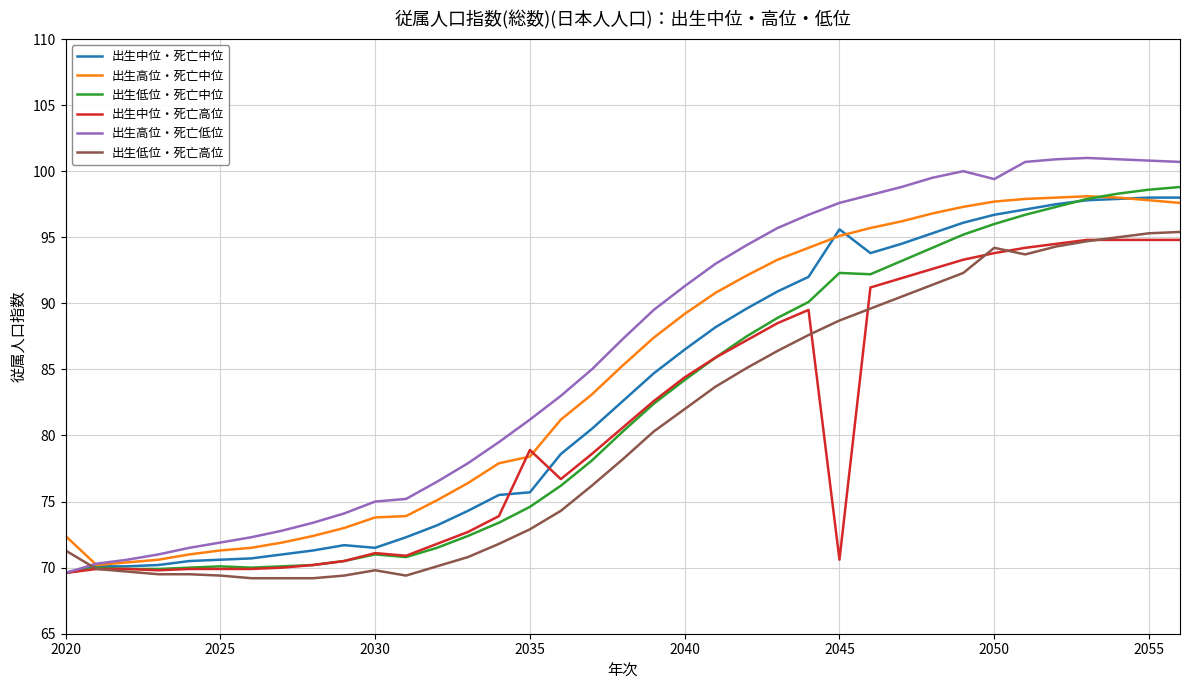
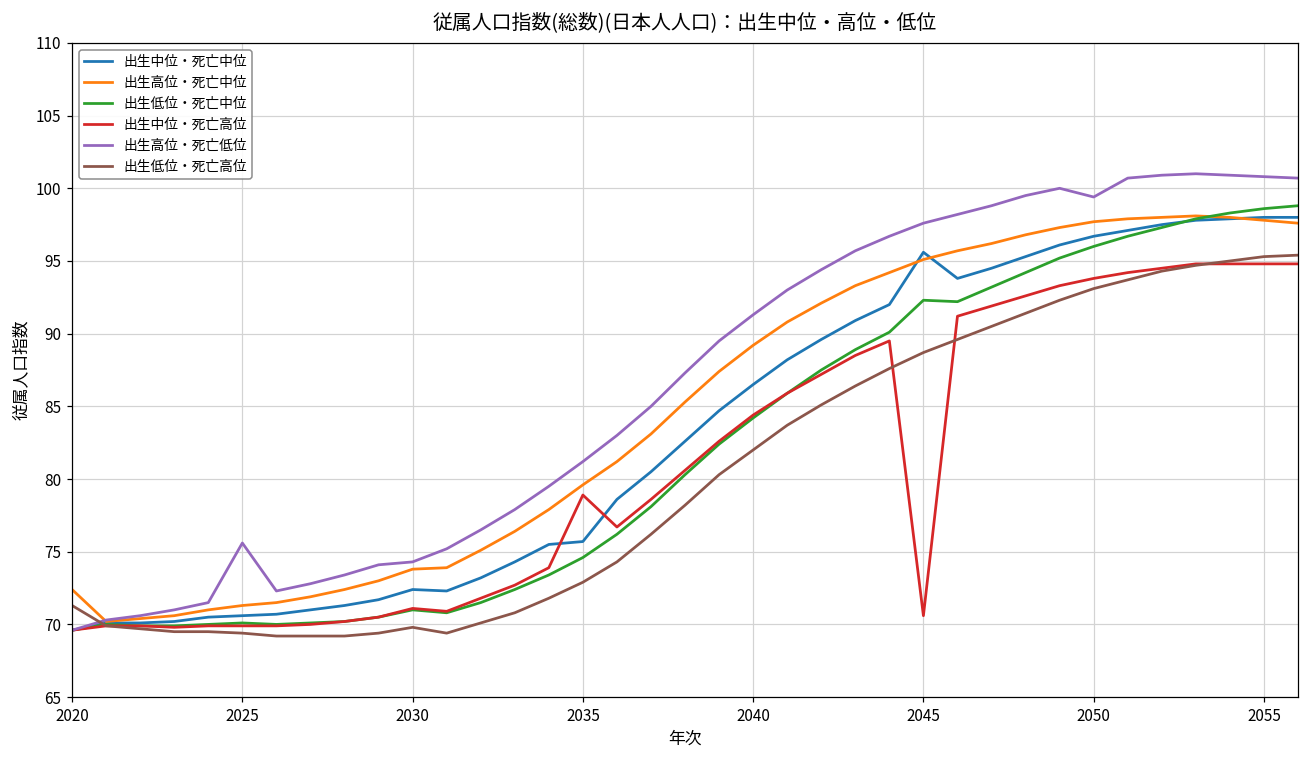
出生高位・死亡低位, 2025: 71.9 -> 75.6
出生中位・死亡中位, 2030: 71.5 -> 72.4
出生高位・死亡低位, 2030: 75.0 -> 74.3
出生高位・死亡中位, 2035: 78.4 -> 79.6
出生低位・死亡高位, 2050: 94.2 -> 93.1
